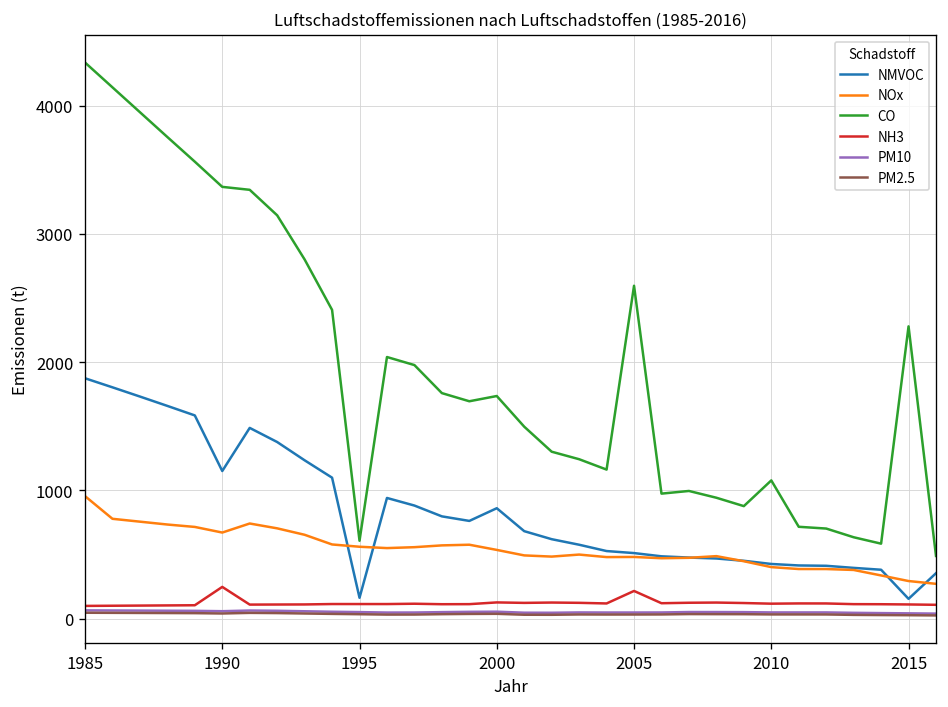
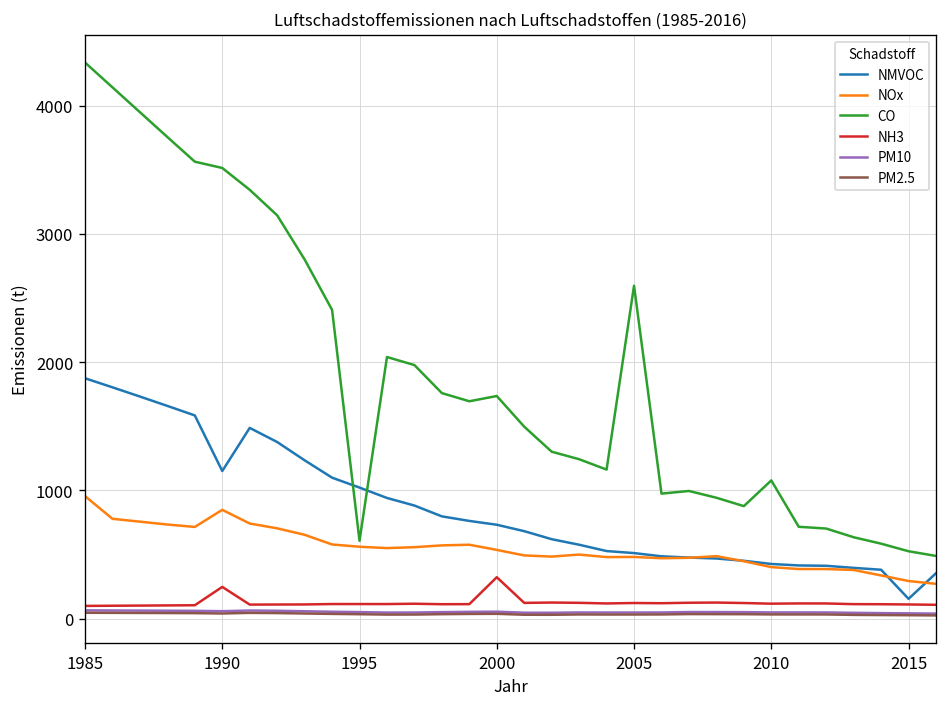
NOx, 1990: 670 -> 850
CO, 1990: 3370 -> 3510
NMVOC, 1995: 160 -> 1020
NMVOC, 2000: 860 -> 730
NH3, 2000: 130 -> 320
NH3, 2005: 220 -> 120
CO, 2015: 2280 -> 530
